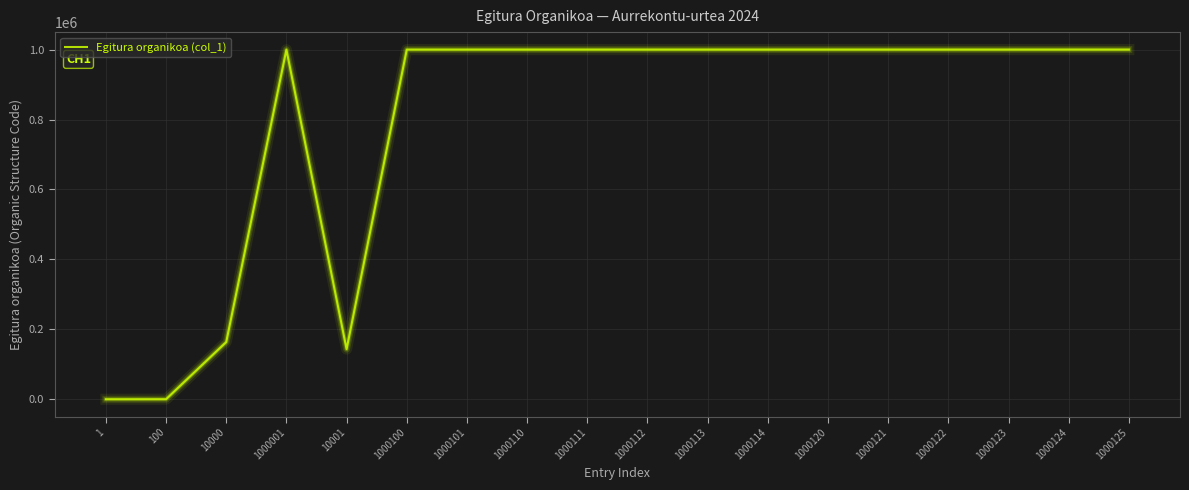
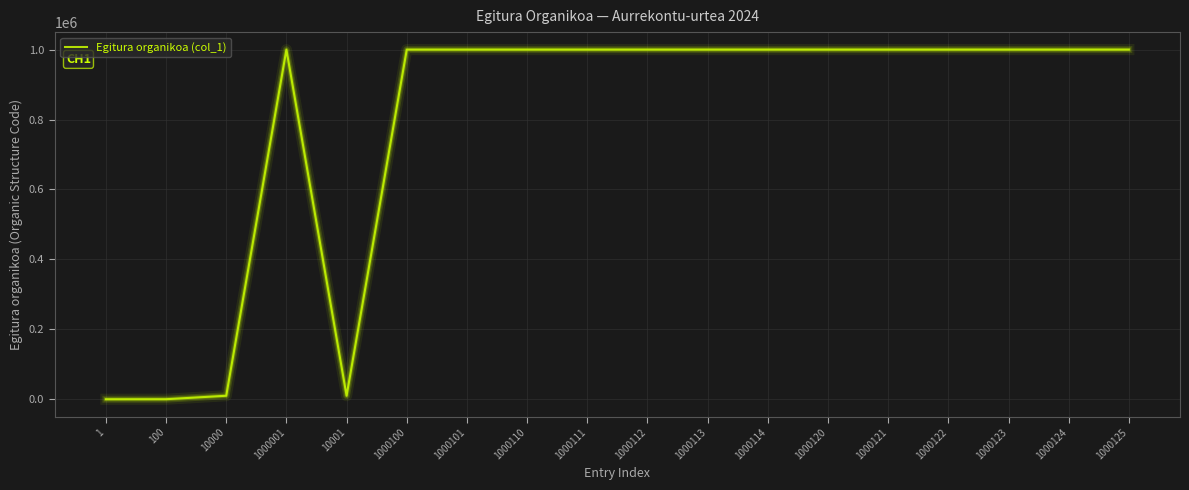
10000: 160000 -> 10000
10001: 140000 -> 10000
